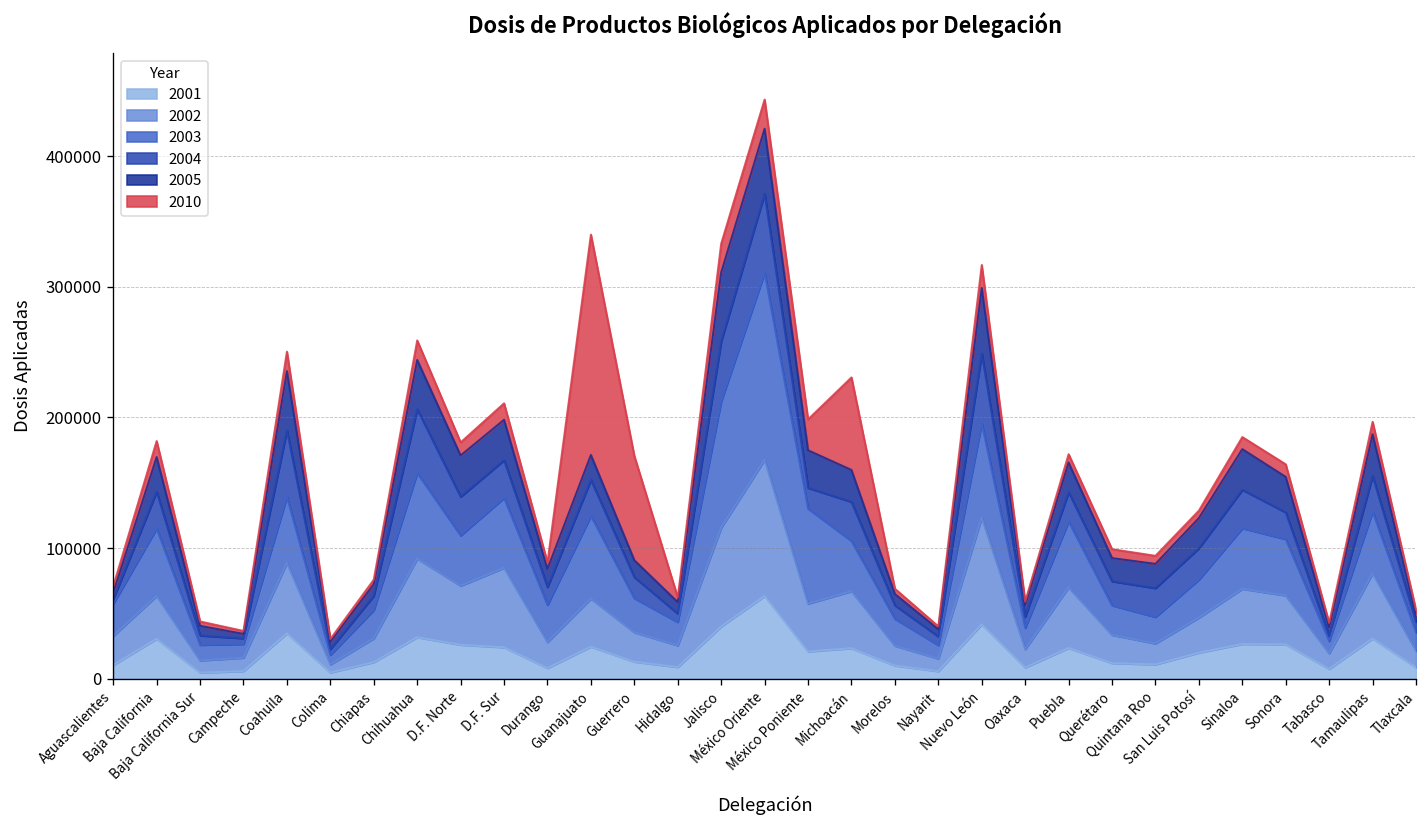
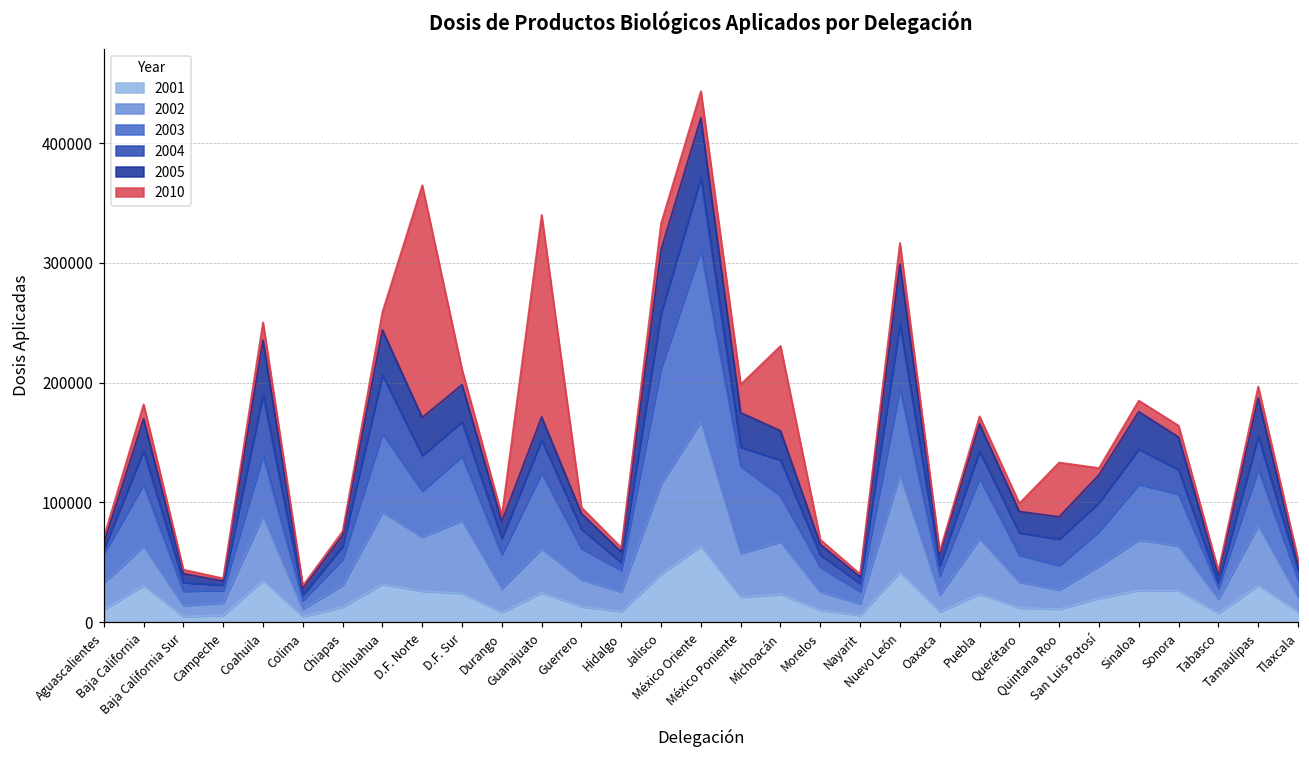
2010, D.F. Norte: 10000 -> 194000
2010, Guerrero: 80000 -> 5000
2010, Quintana Roo: 6000 -> 45000
